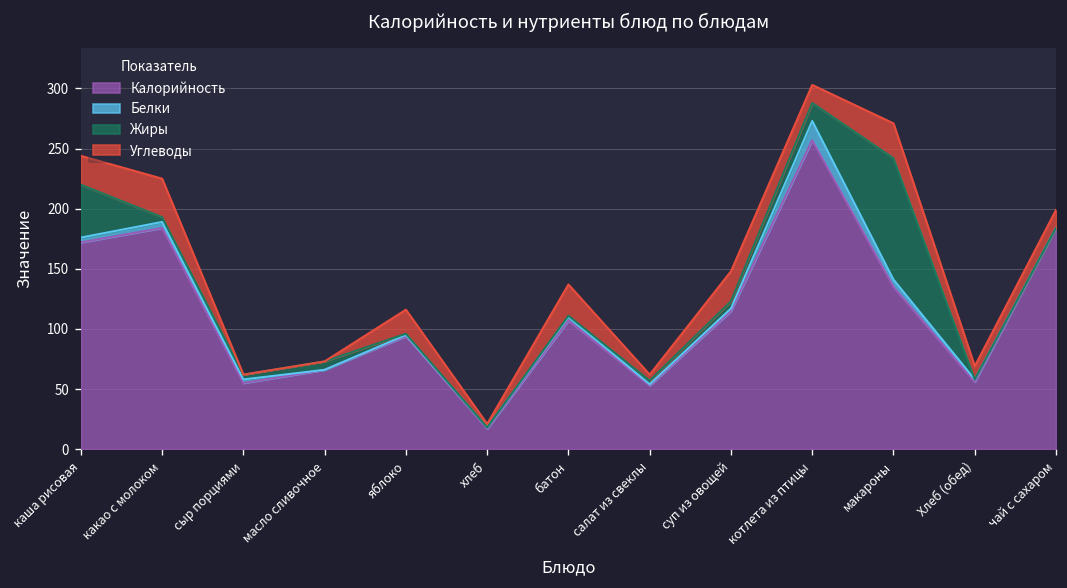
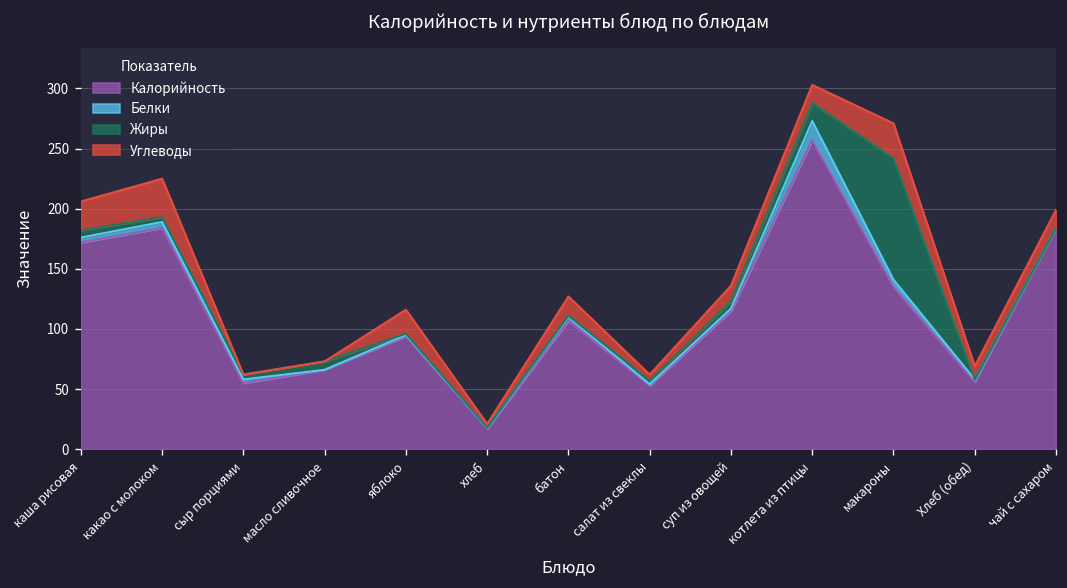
Жиры, каша рисовая: 44 -> 6
Углеводы, батон: 26 -> 16
Углеводы, суп из овощей: 25 -> 13
